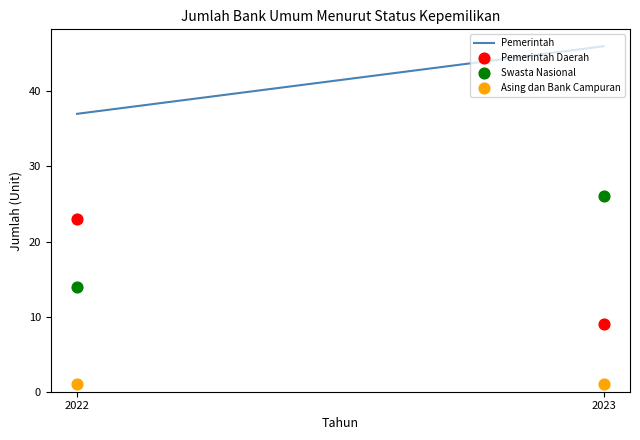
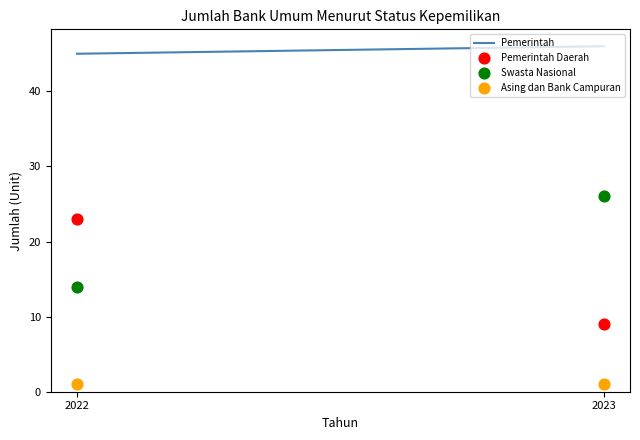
Pemerintah, 2022: 37 -> 45
